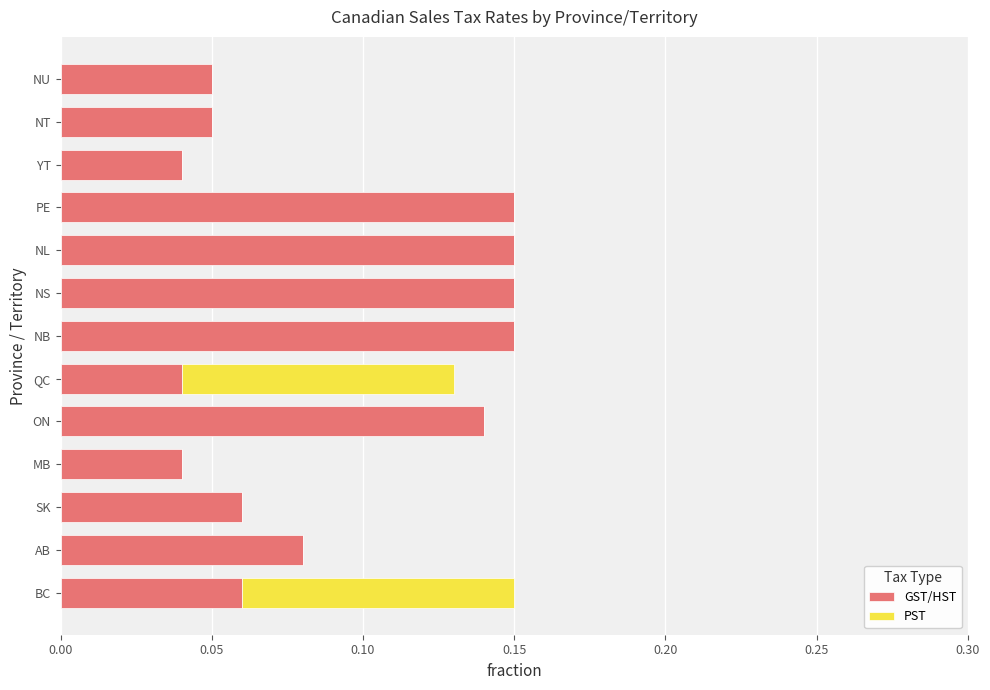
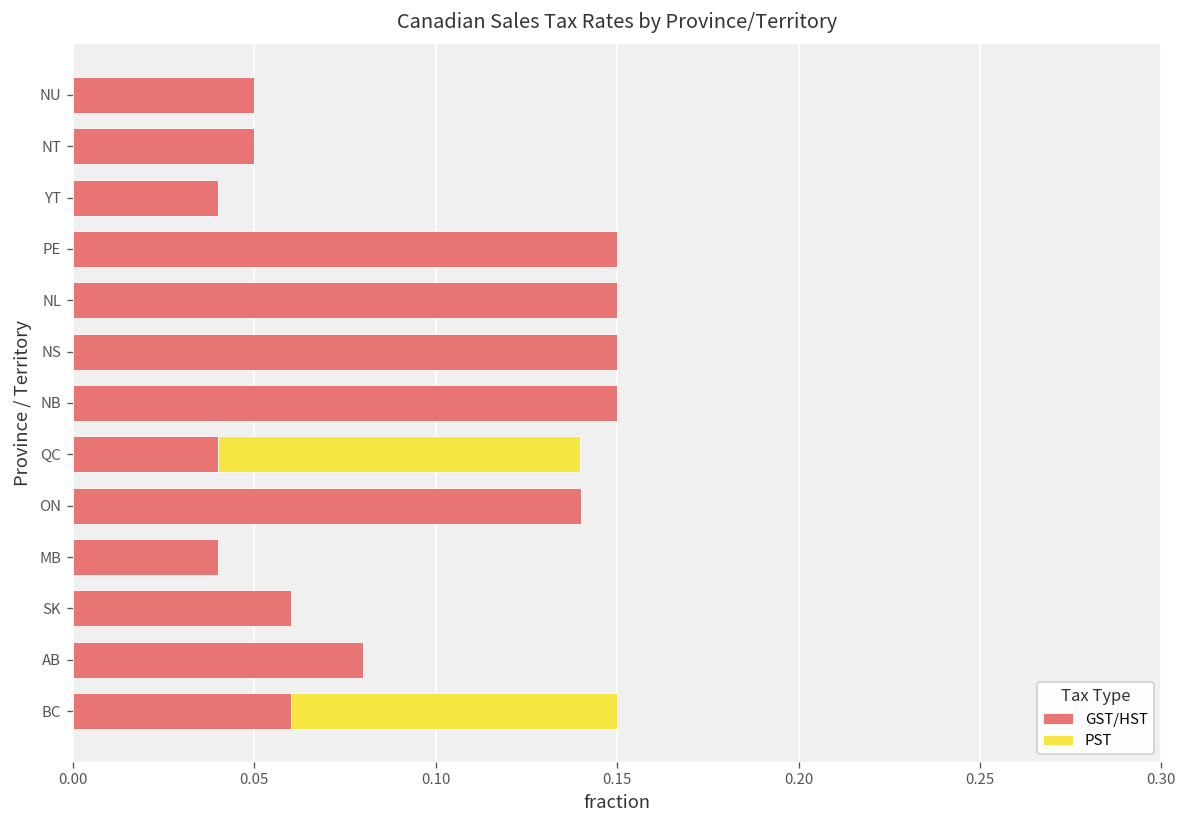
PST, QC: 0.090 -> 0.100
